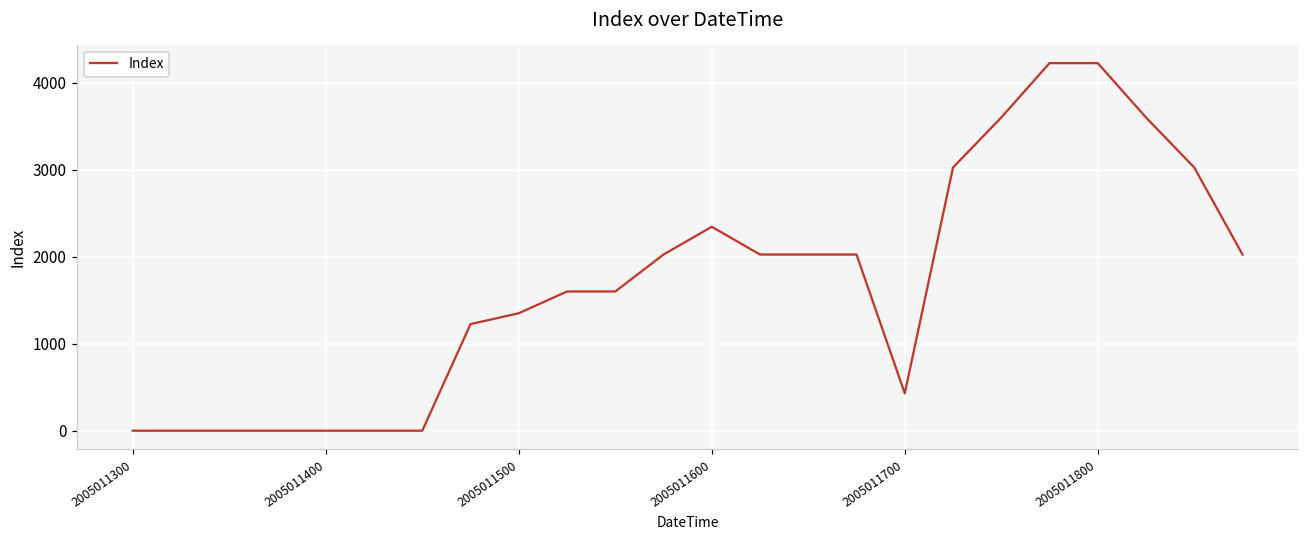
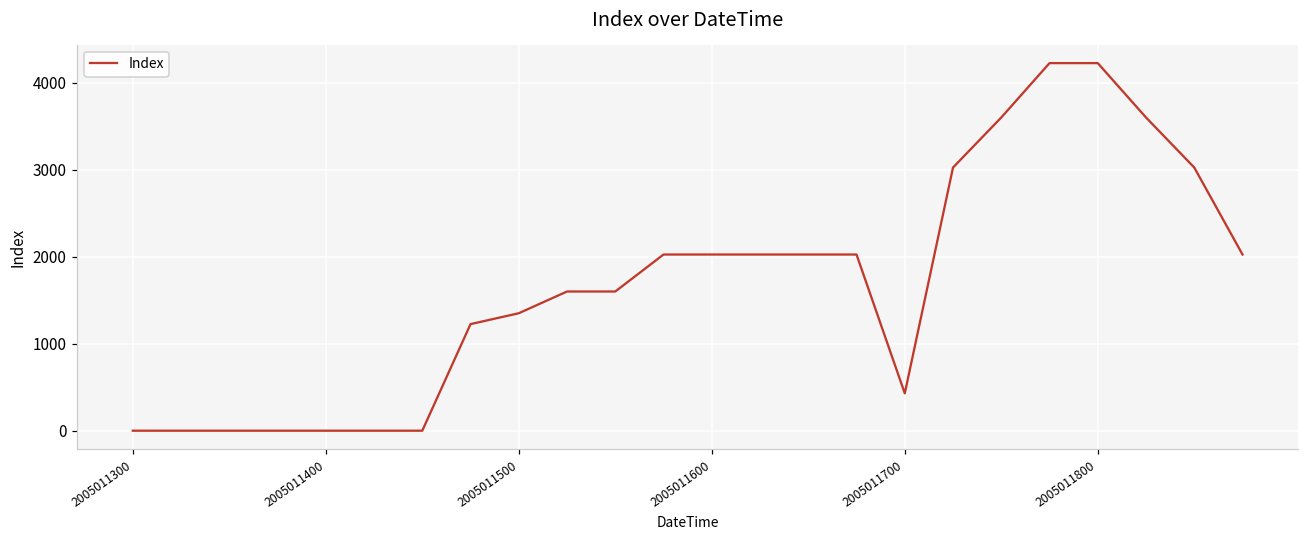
2005011600: 2300 -> 2000
